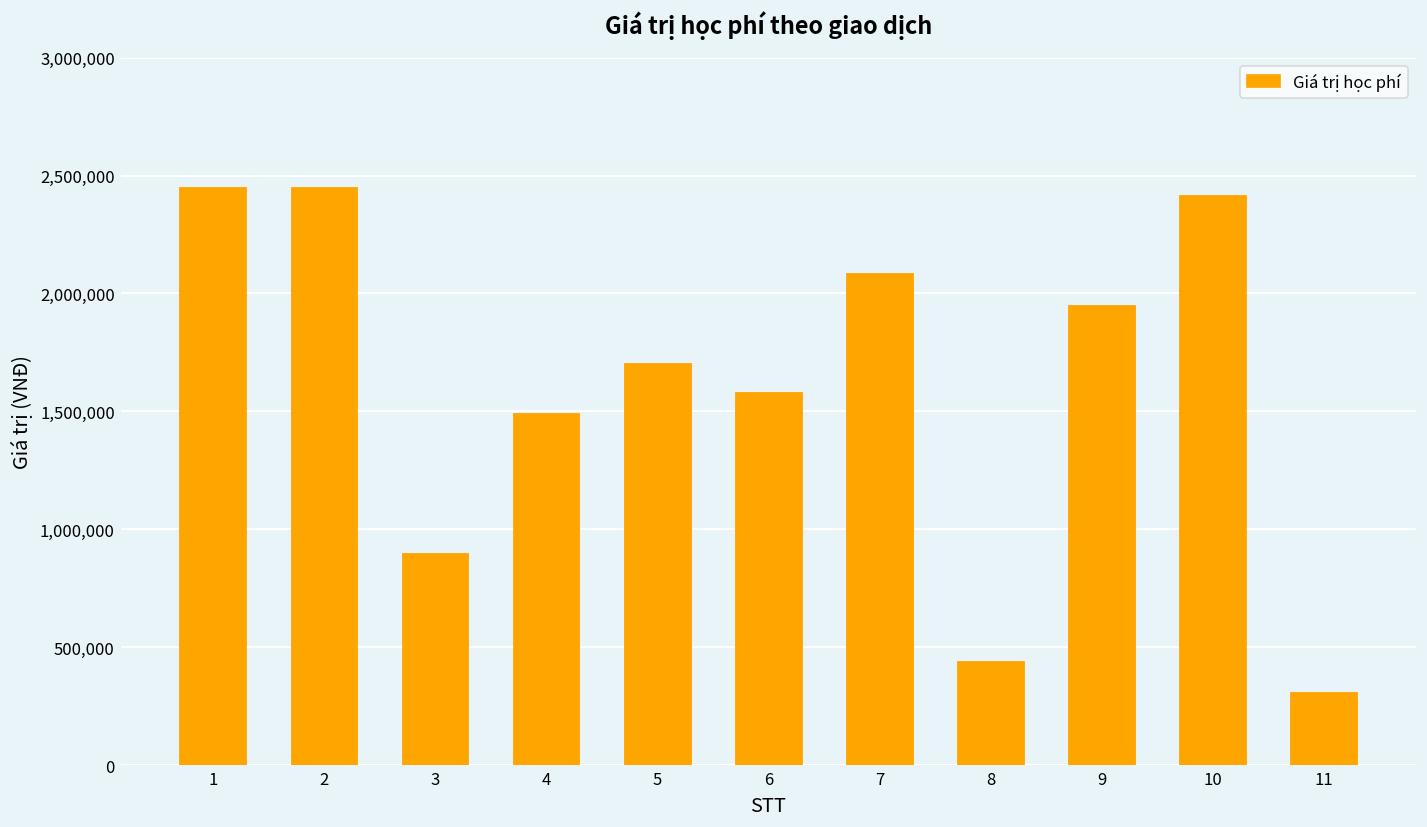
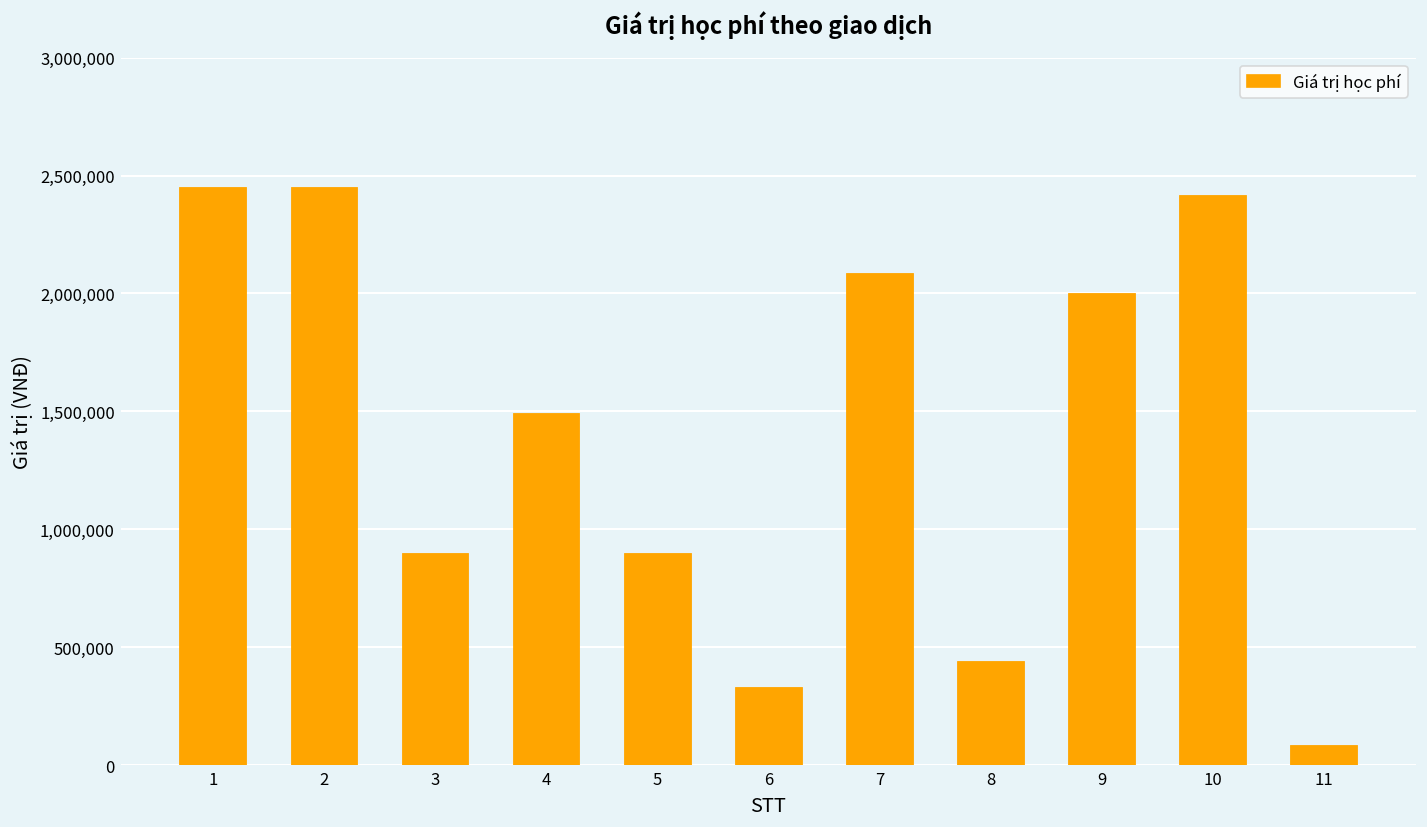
5: 1,710,000 -> 900,000
6: 1,580,000 -> 330,000
9: 1,950,000 -> 2,000,000
11: 310,000 -> 80,000
